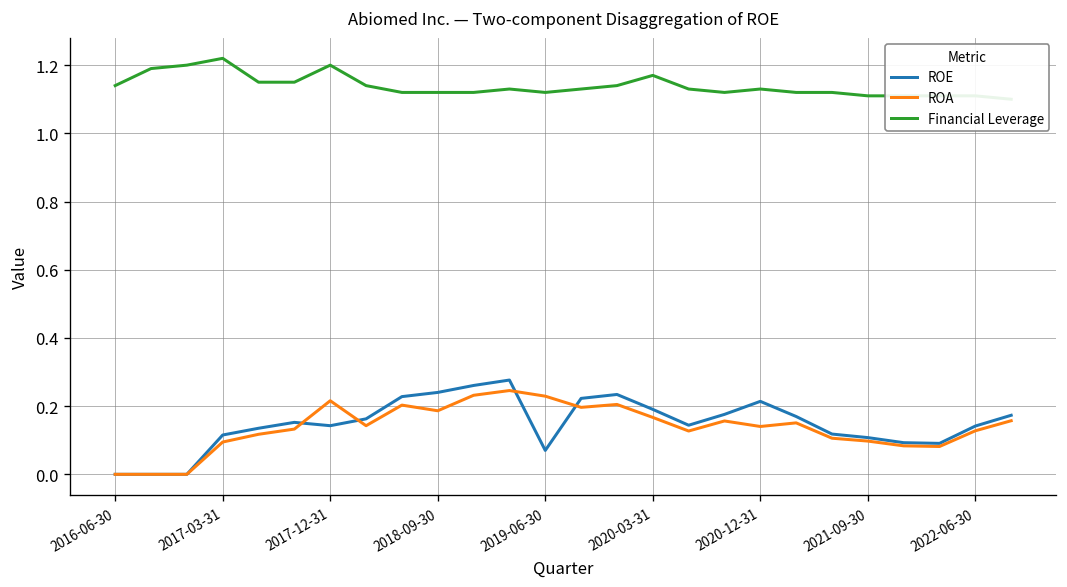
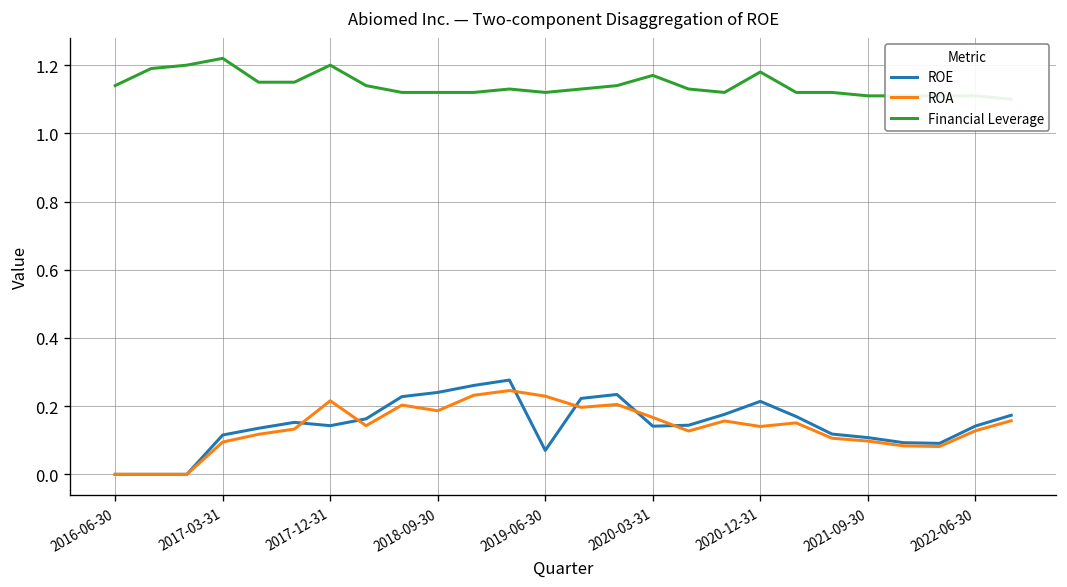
ROE, 2020-03-31: 0.19 -> 0.14
Financial Leverage, 2020-12-31: 1.13 -> 1.18
